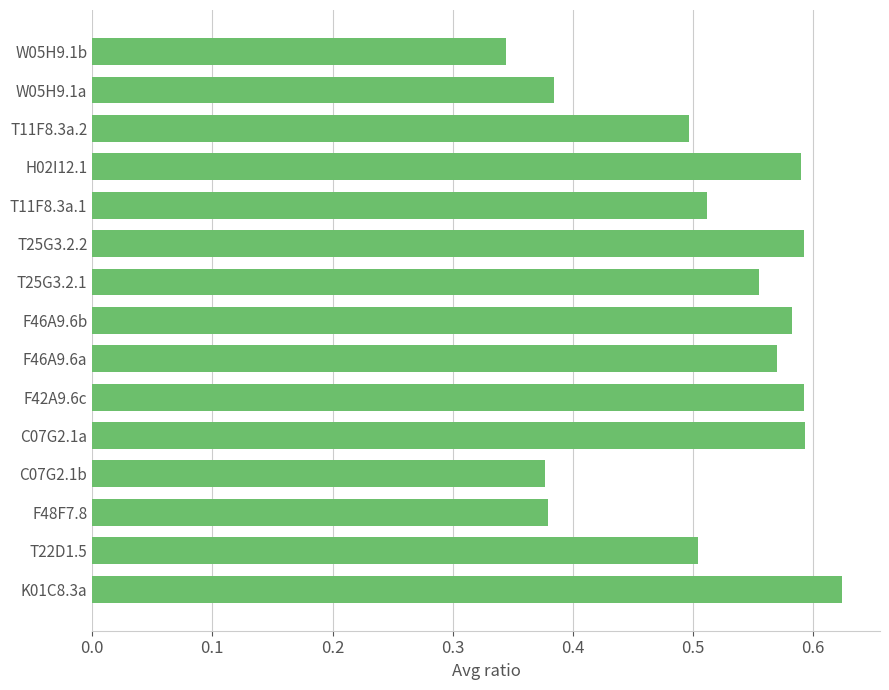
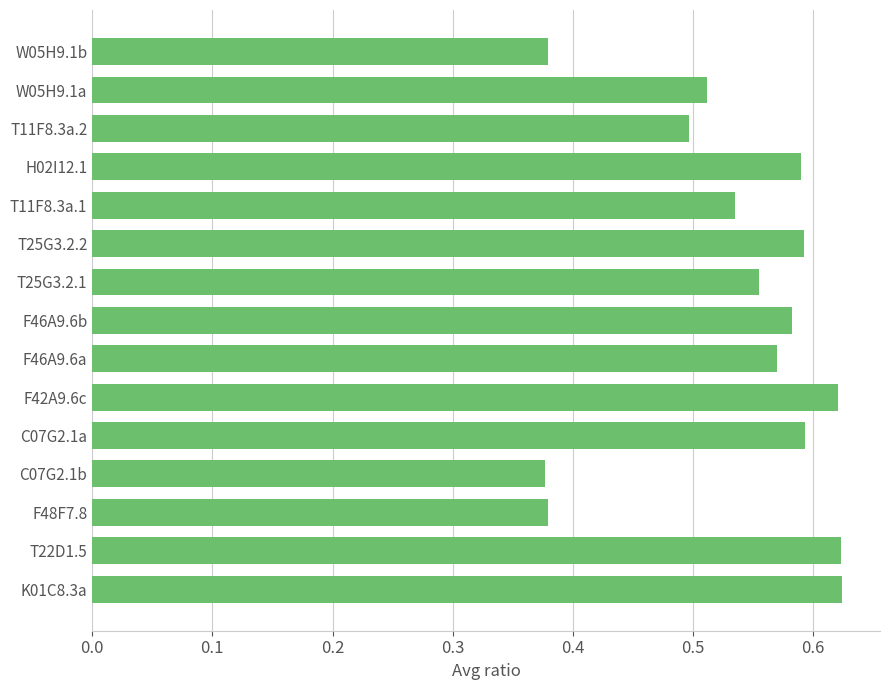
W05H9.1b: 0.344 -> 0.379
W05H9.1a: 0.384 -> 0.512
T11F8.3a.1: 0.512 -> 0.535
F42A9.6c: 0.593 -> 0.620
T22D1.5: 0.505 -> 0.624
